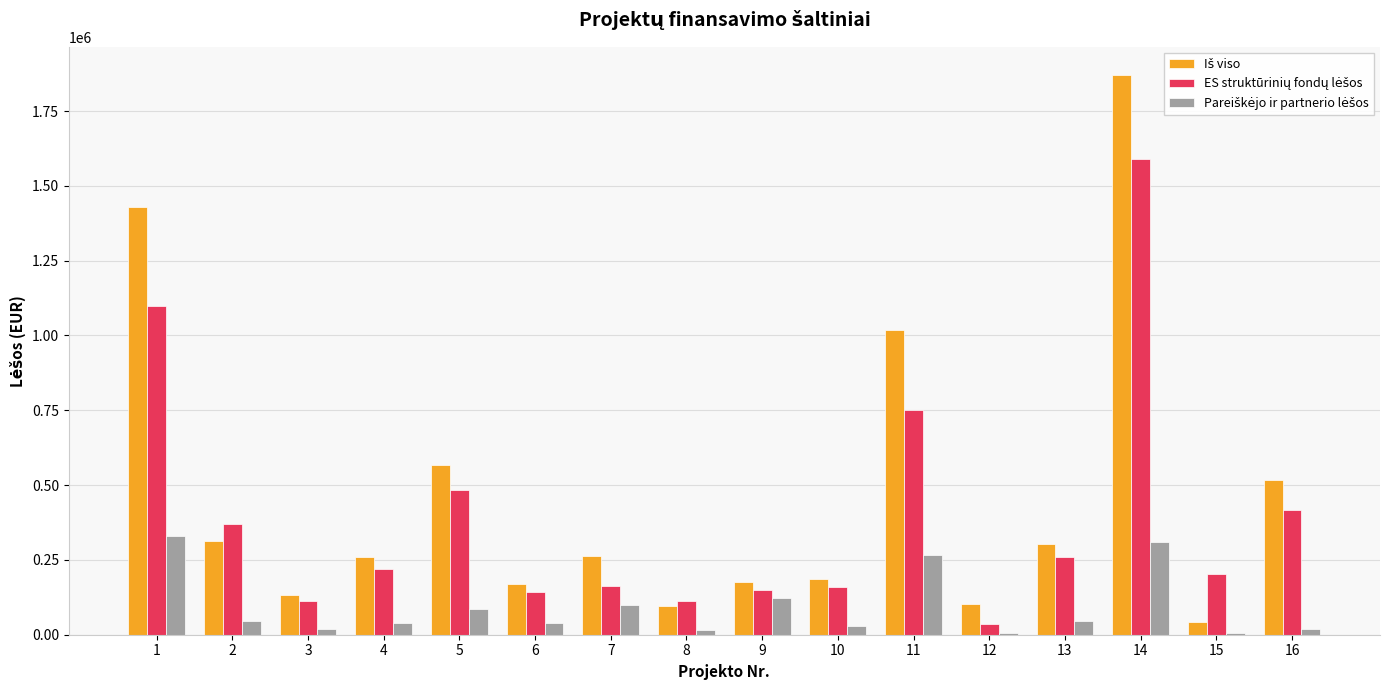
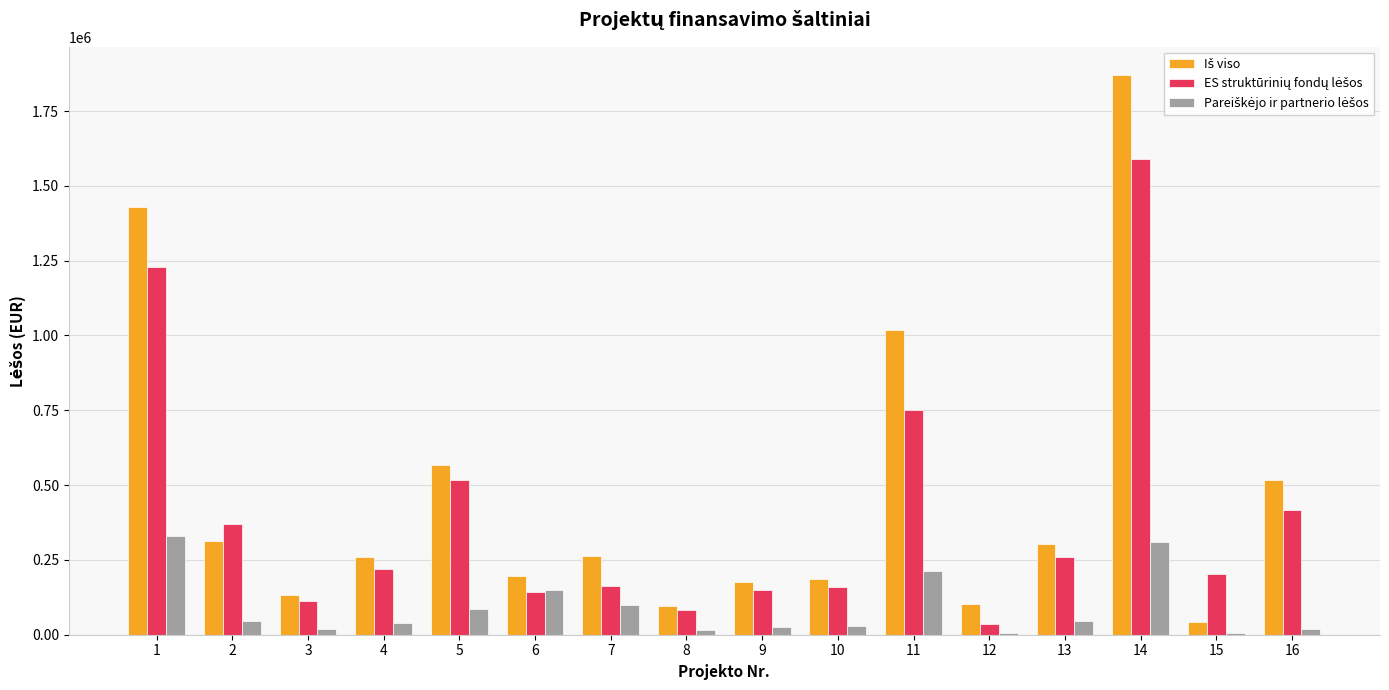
ES struktūrinių fondų lėšos, 1: 1100000 -> 1230000
ES struktūrinių fondų lėšos, 5: 480000 -> 520000
Iš viso, 6: 170000 -> 200000
Pareiškėjo ir partnerio lėšos, 6: 40000 -> 150000
ES struktūrinių fondų lėšos, 8: 110000 -> 80000
Pareiškėjo ir partnerio lėšos, 9: 120000 -> 30000
Pareiškėjo ir partnerio lėšos, 11: 270000 -> 210000
